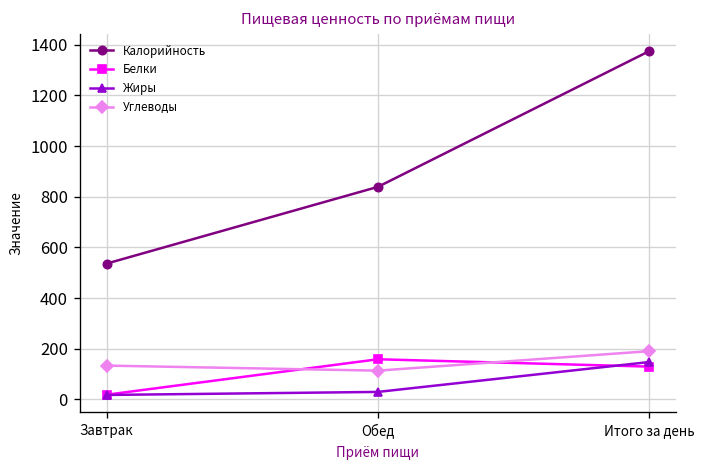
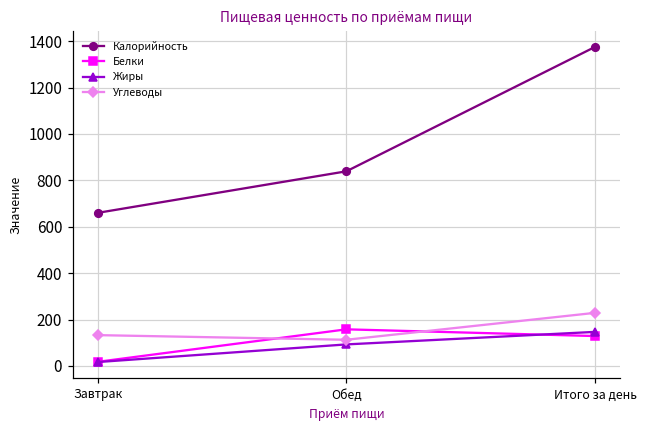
Калорийность, Завтрак: 540 -> 660
Жиры, Обед: 30 -> 90
Углеводы, Итого за день: 190 -> 230
